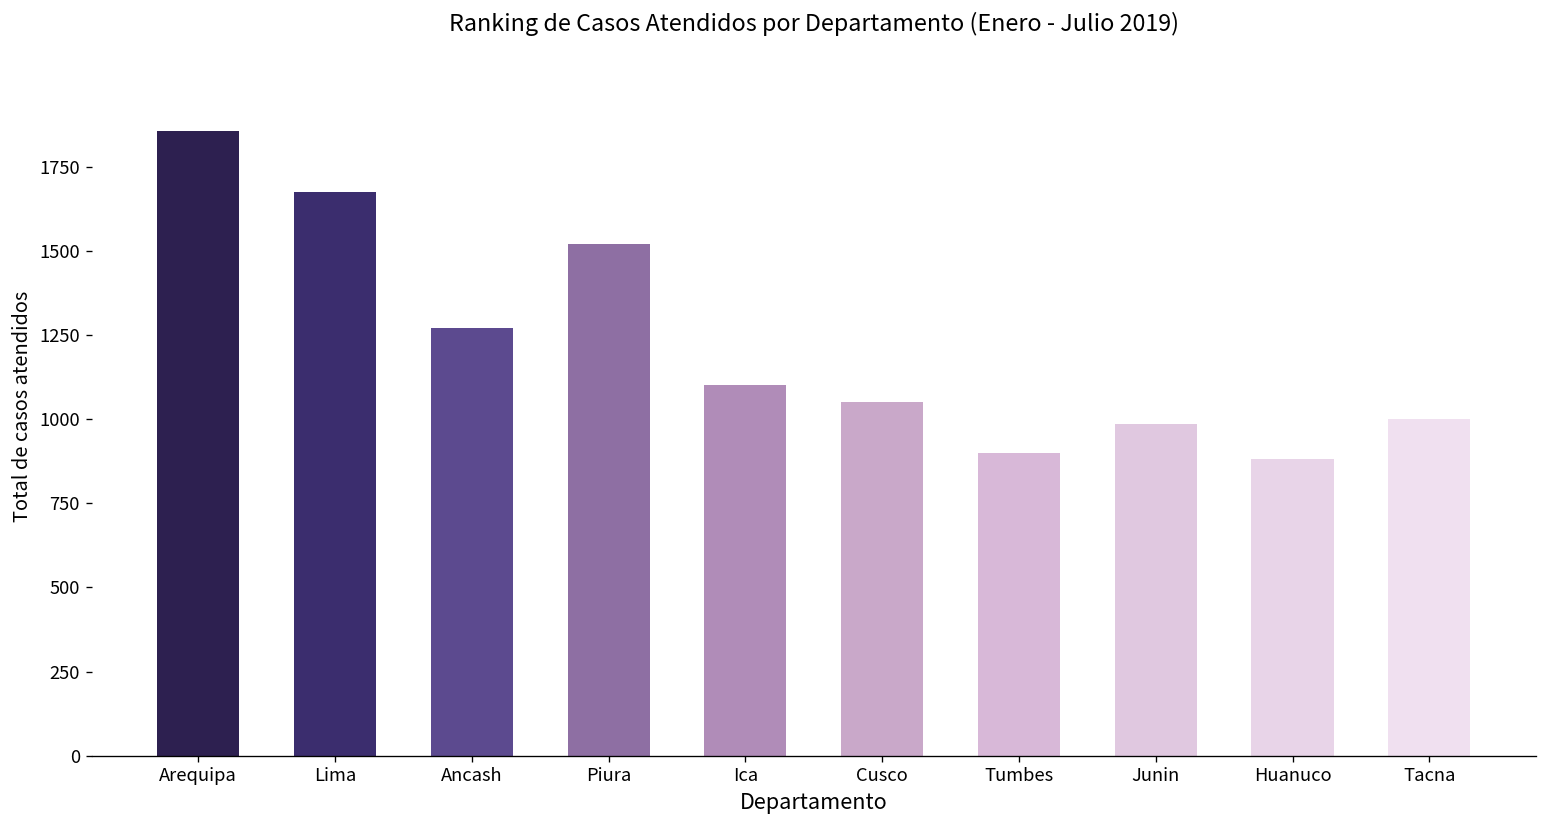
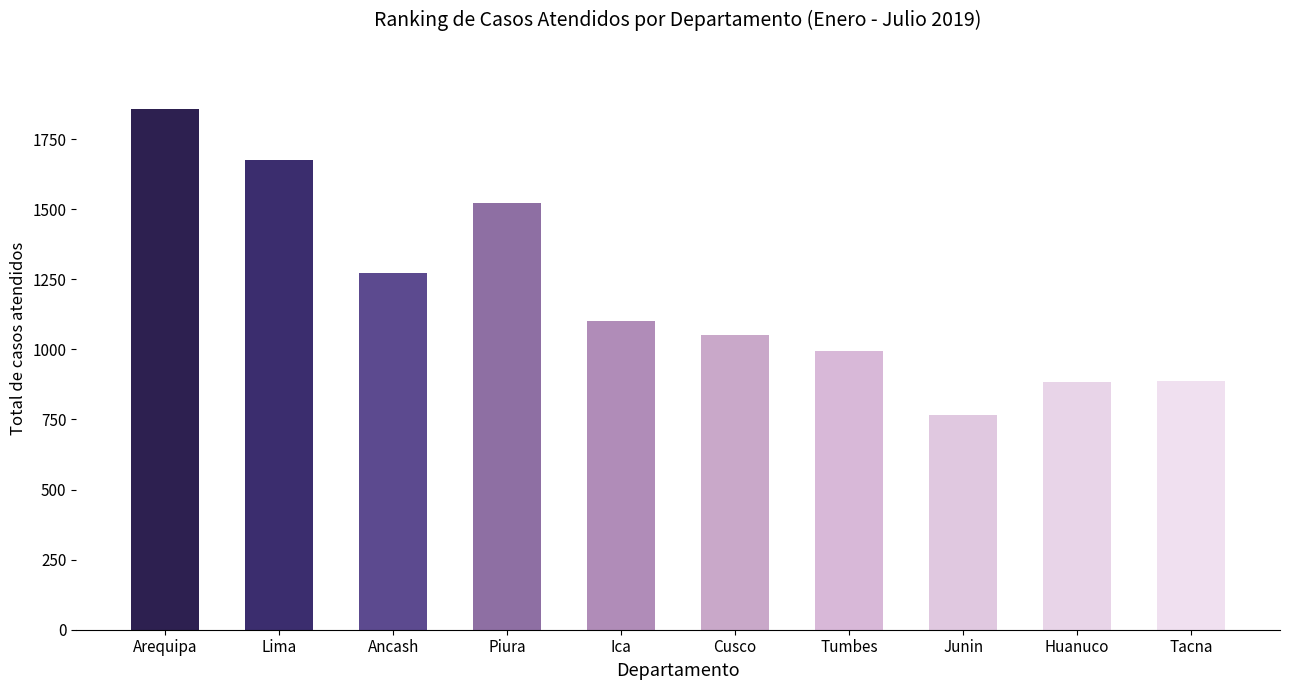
Tumbes: 900 -> 1000
Junin: 990 -> 770
Tacna: 1000 -> 890
